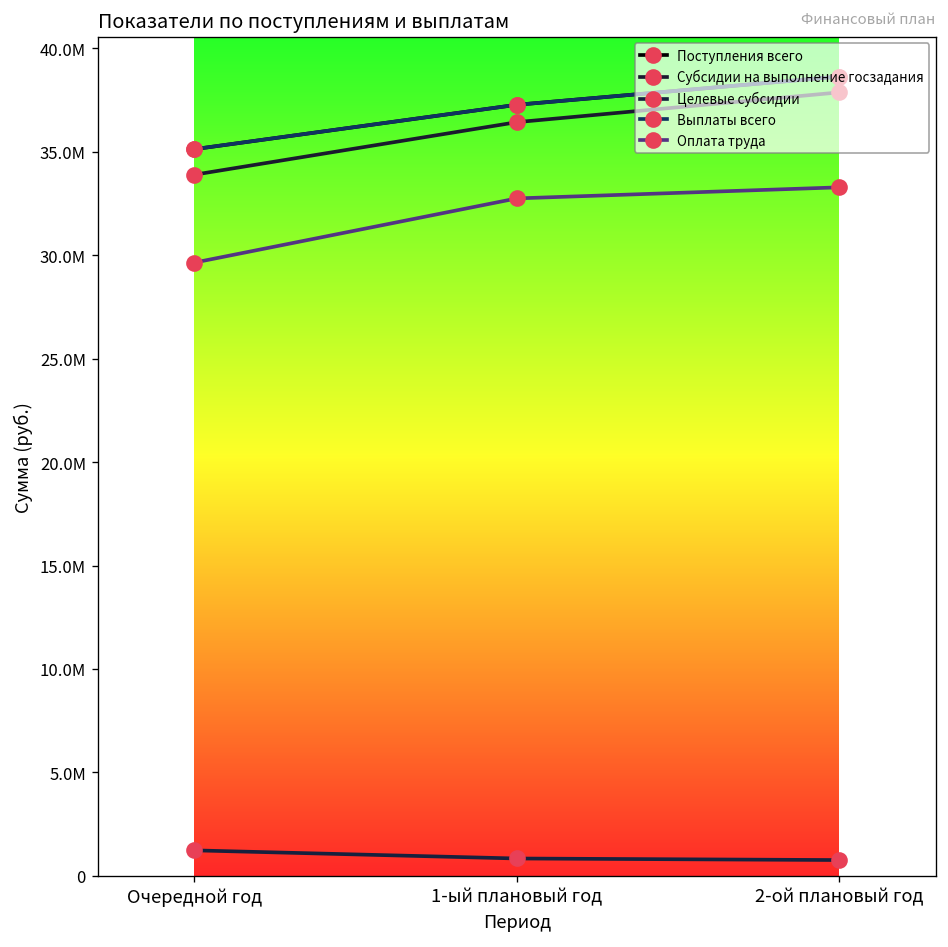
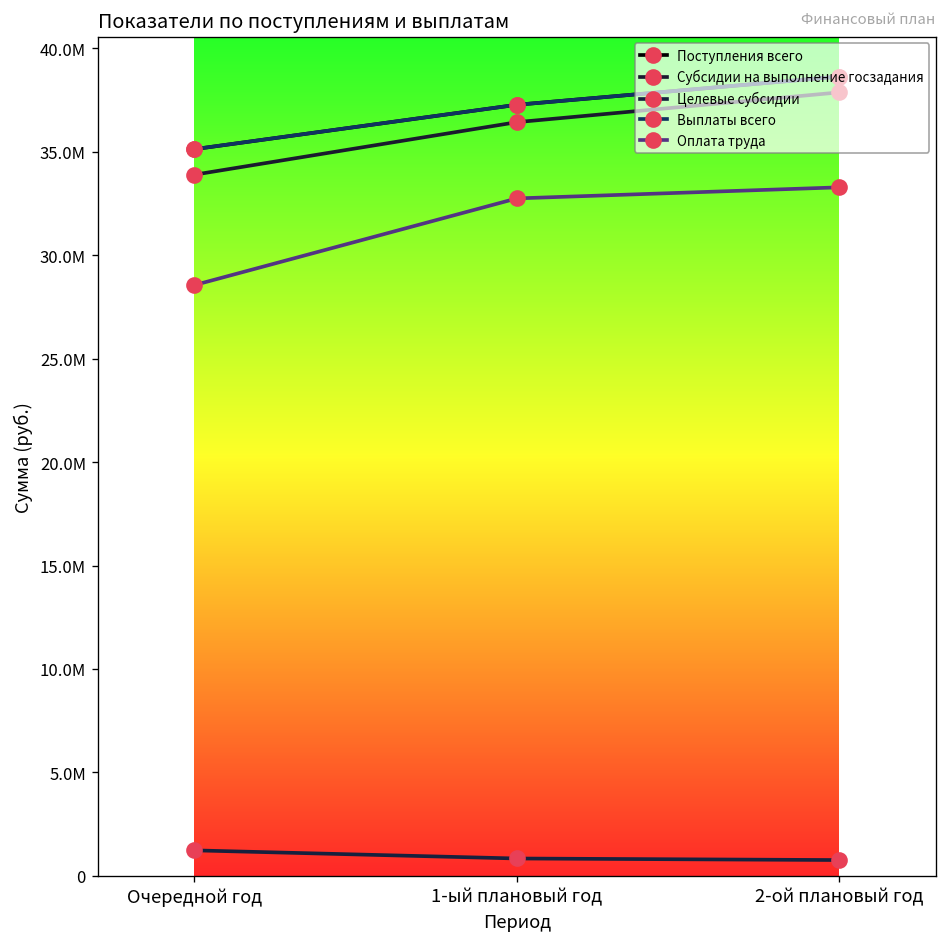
Оплата труда, Очередной год: 29600000 -> 28600000
